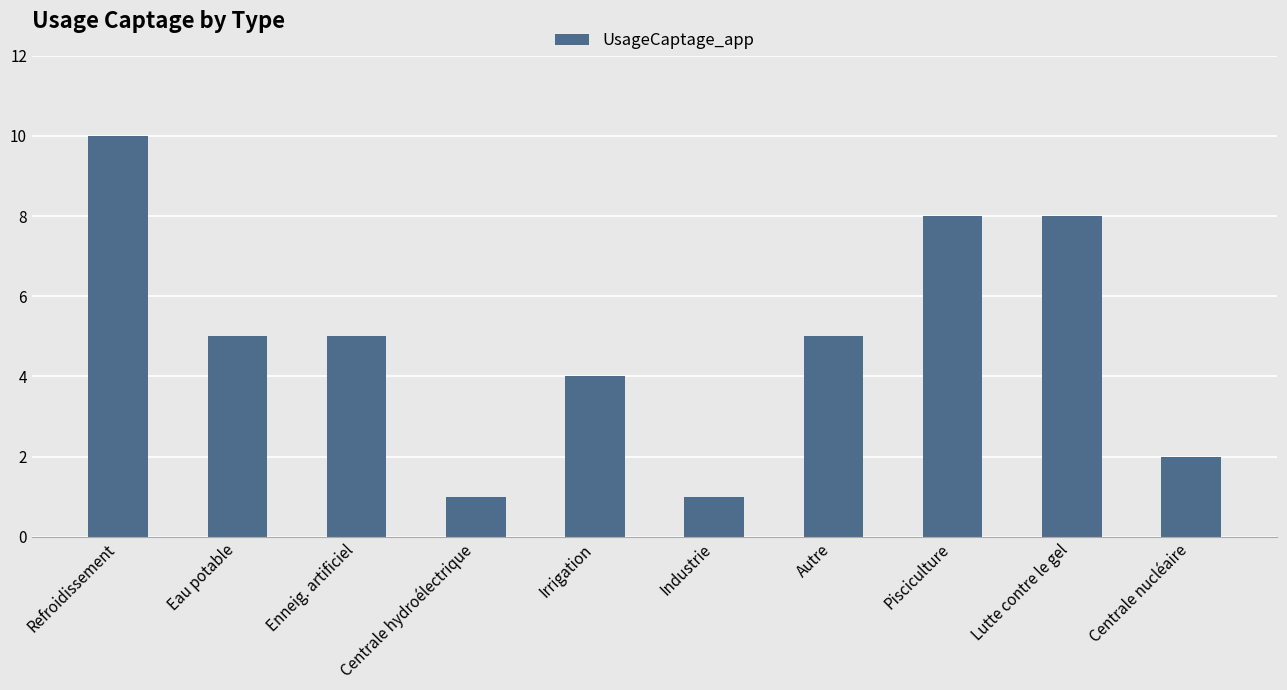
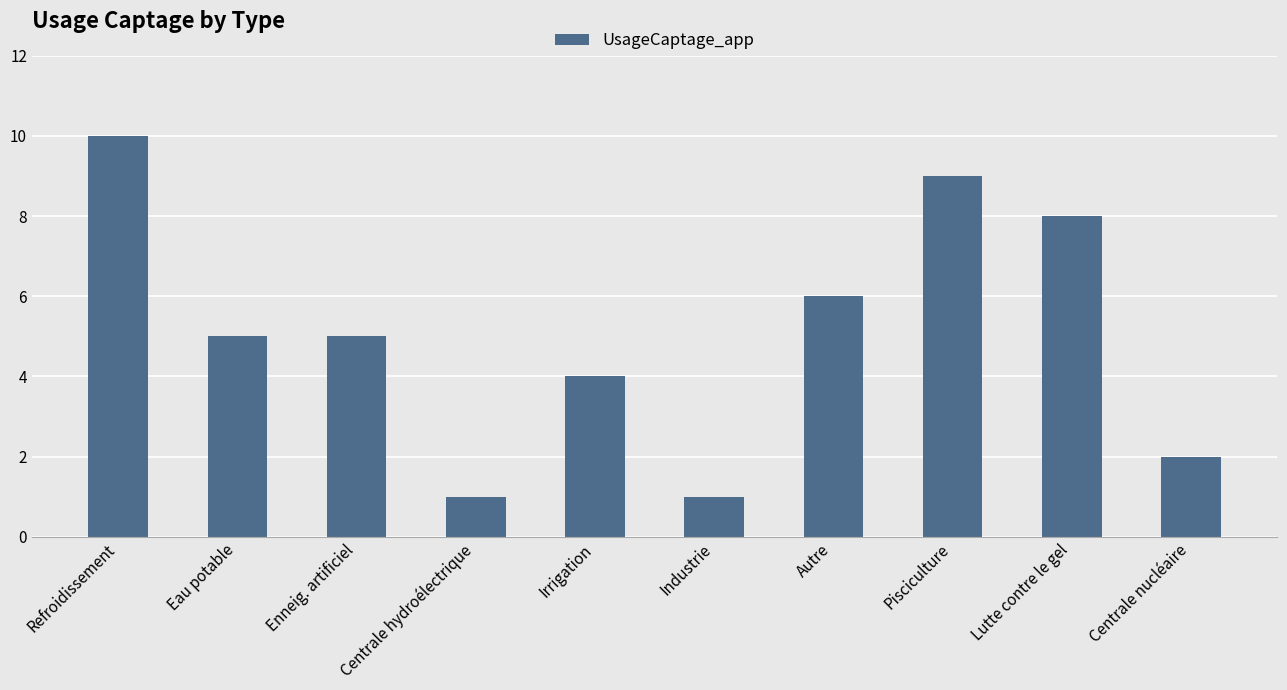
Autre: 5 -> 6
Pisciculture: 8 -> 9
